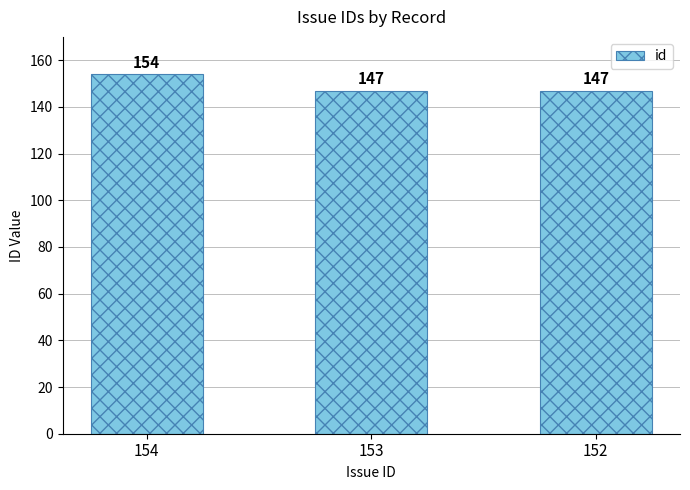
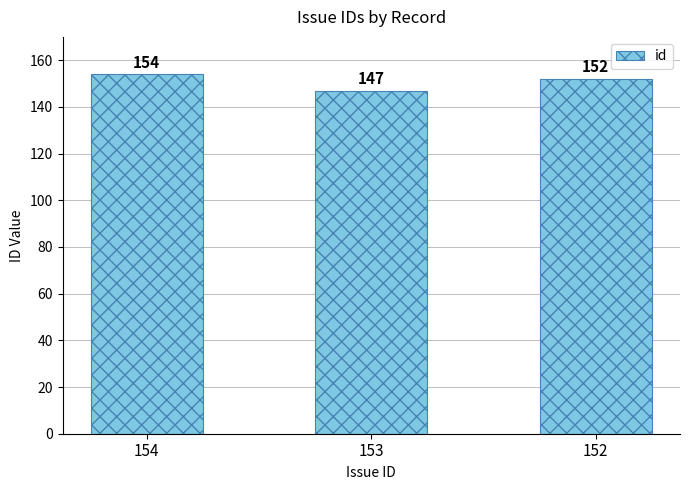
152: 147 -> 152
